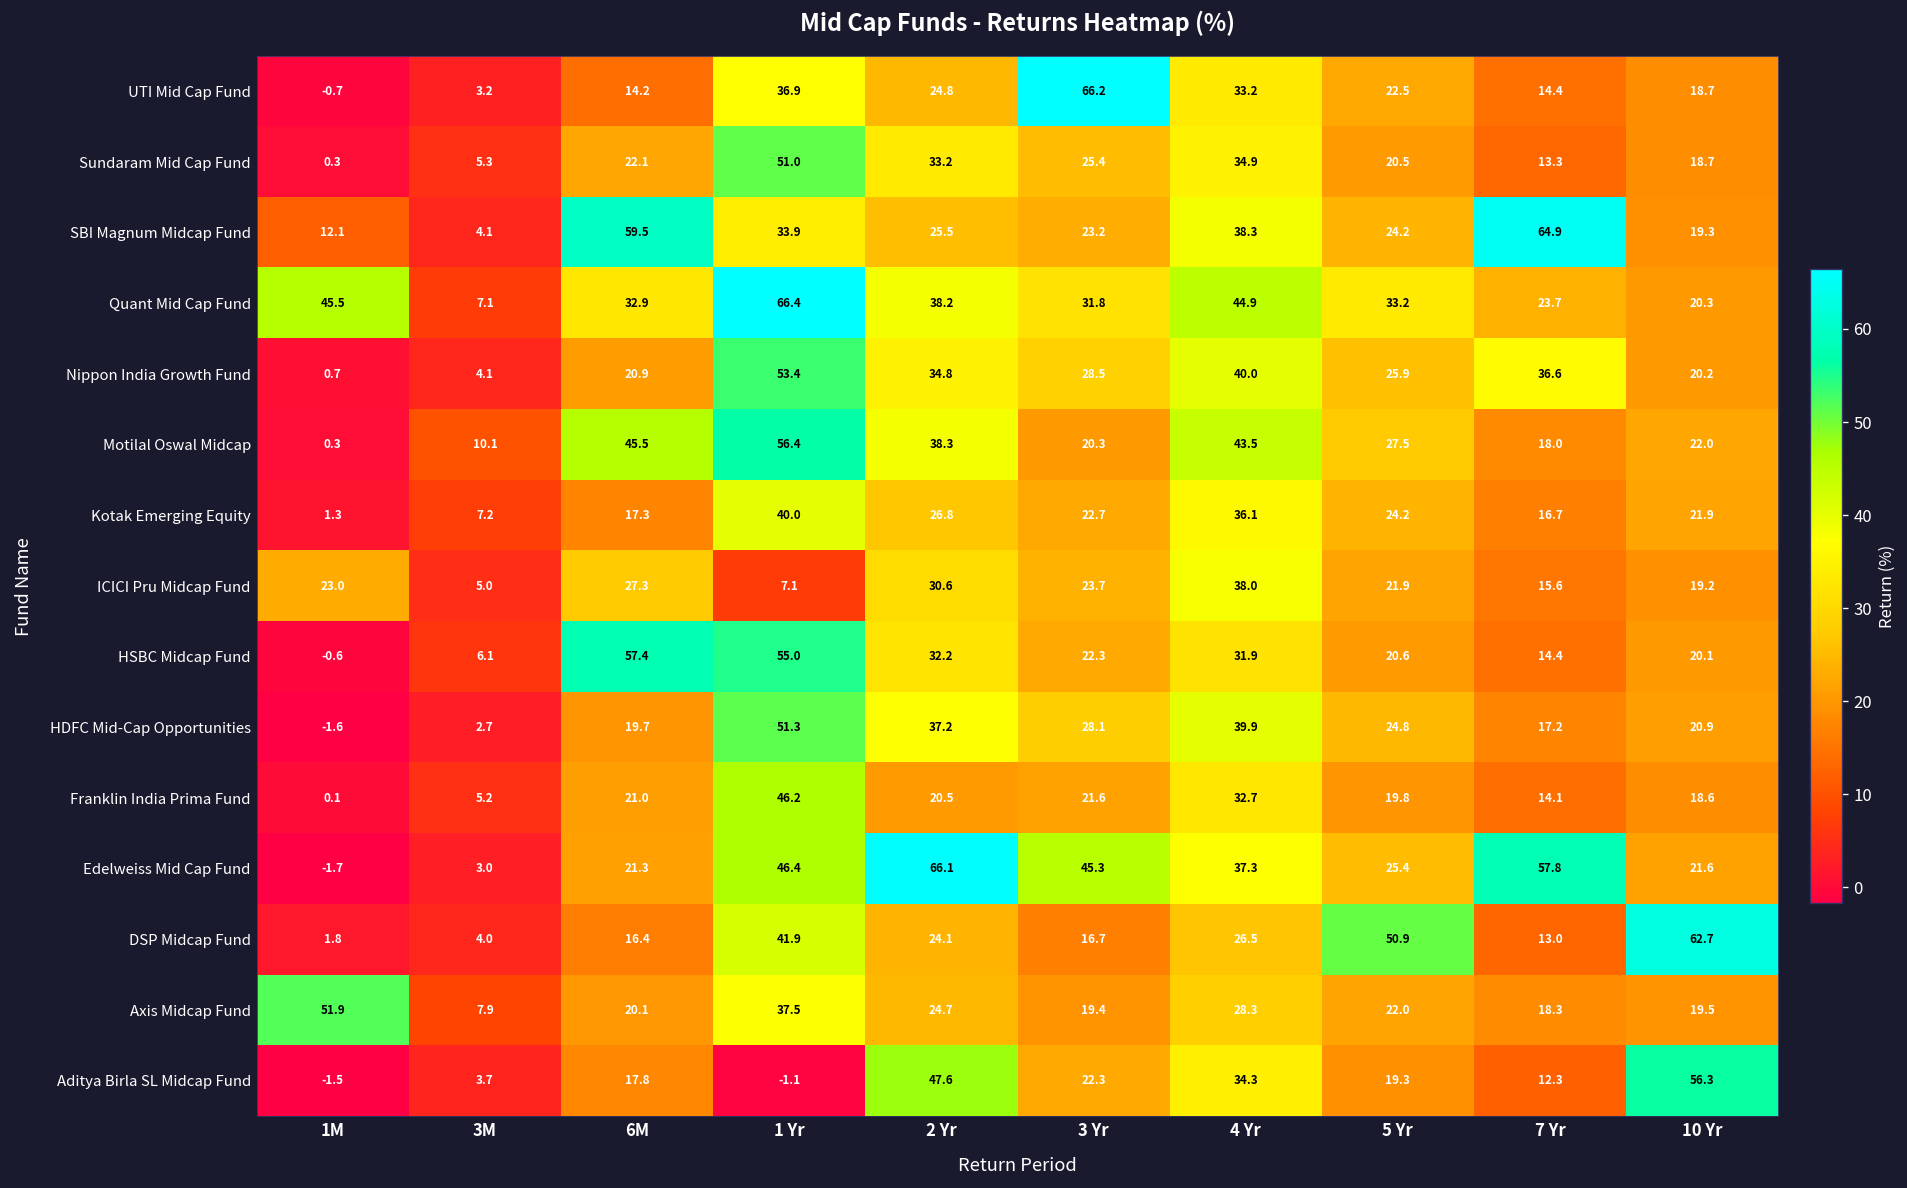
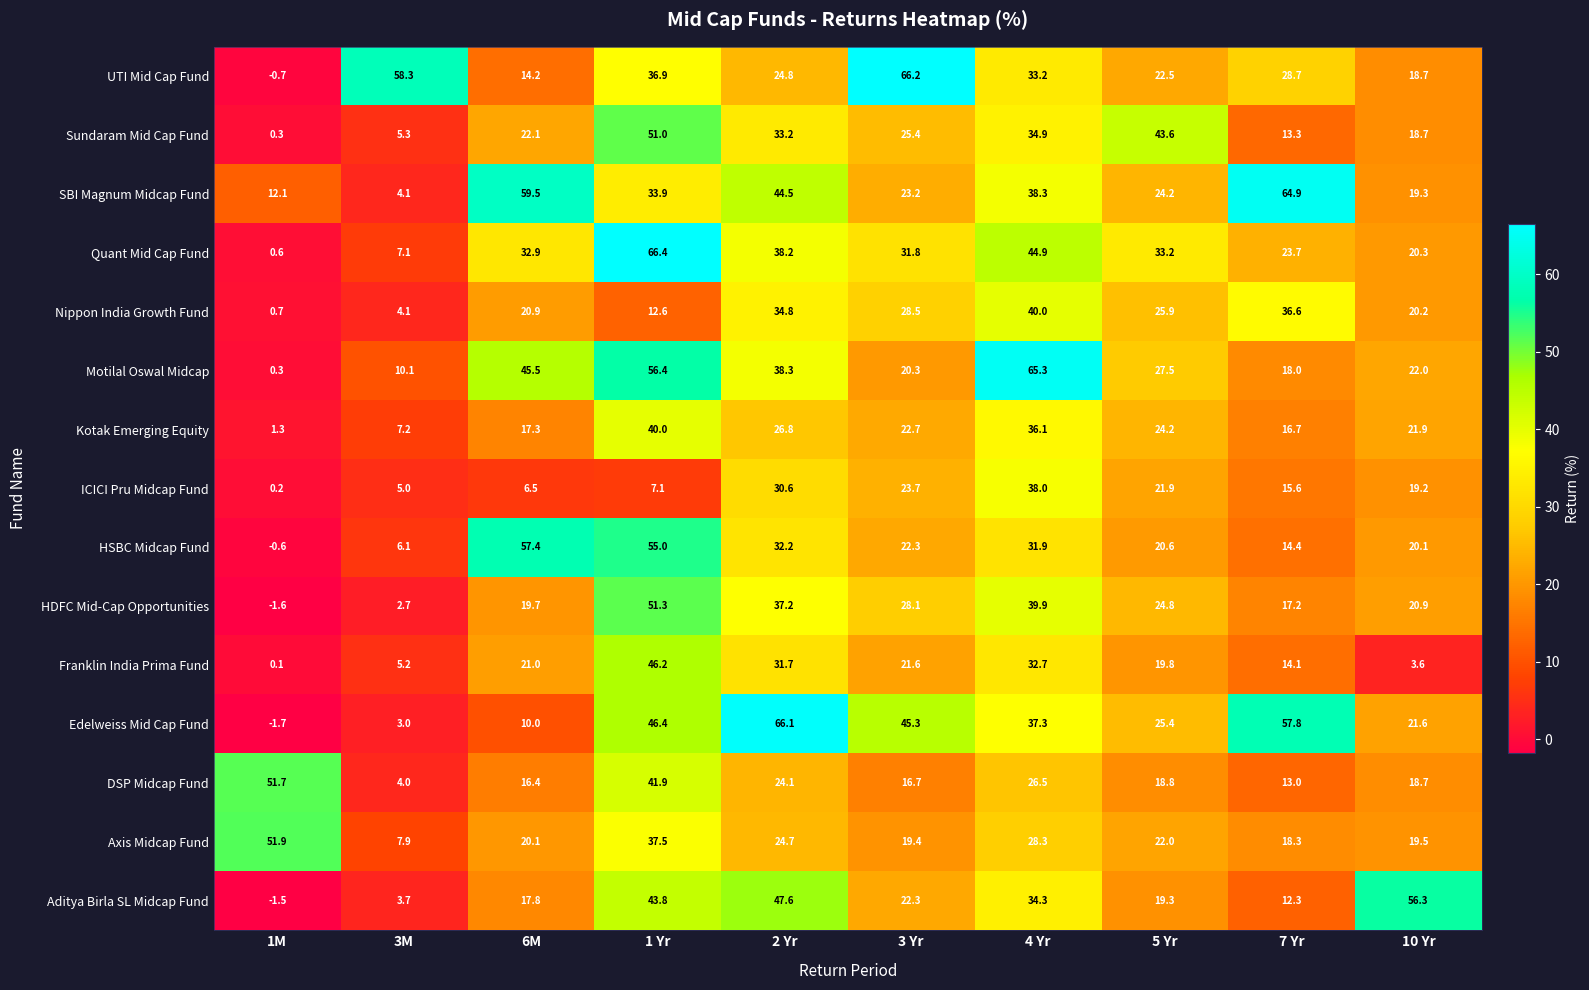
UTI Mid Cap Fund, 3M: 3.2 -> 58.3
UTI Mid Cap Fund, 7 Yr: 14.4 -> 28.7
Sundaram Mid Cap Fund, 5 Yr: 20.5 -> 43.6
SBI Magnum Midcap Fund, 2 Yr: 25.5 -> 44.5
Quant Mid Cap Fund, 1M: 45.5 -> 0.6
Nippon India Growth Fund, 1 Yr: 53.4 -> 12.6
Motilal Oswal Midcap, 4 Yr: 43.5 -> 65.3
ICICI Pru Midcap Fund, 1M: 23.0 -> 0.2
ICICI Pru Midcap Fund, 6M: 27.3 -> 6.5
Franklin India Prima Fund, 2 Yr: 20.5 -> 31.7
Franklin India Prima Fund, 10 Yr: 18.6 -> 3.6
Edelweiss Mid Cap Fund, 6M: 21.3 -> 10.0
DSP Midcap Fund, 1M: 1.8 -> 51.7
DSP Midcap Fund, 5 Yr: 50.9 -> 18.8
DSP Midcap Fund, 10 Yr: 62.7 -> 18.7
Aditya Birla SL Midcap Fund, 1 Yr: -1.1 -> 43.8
